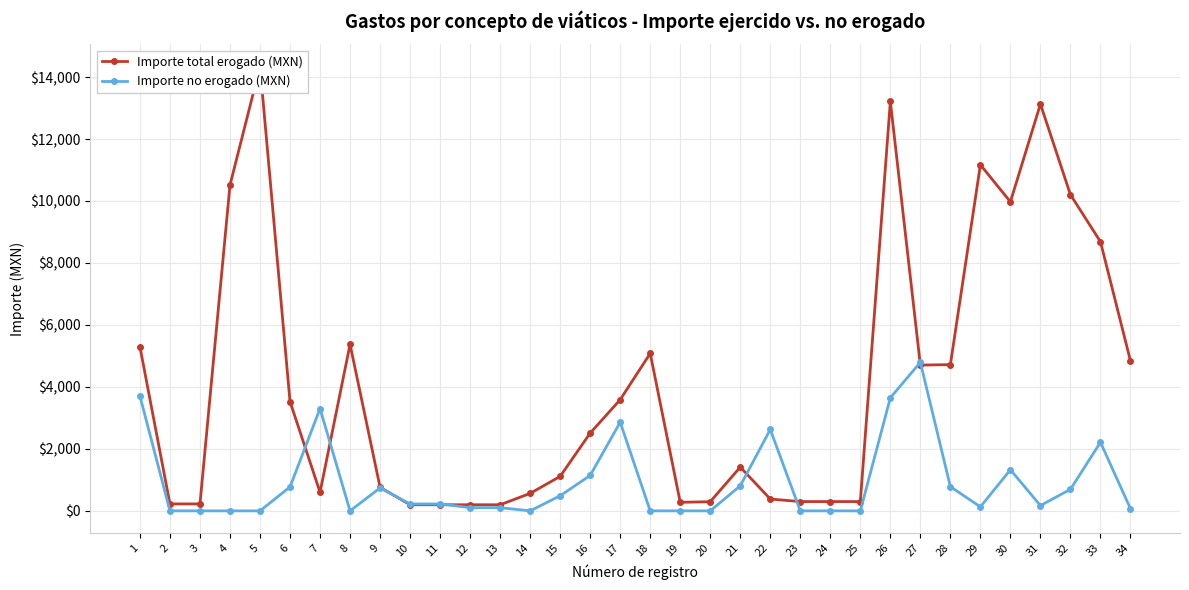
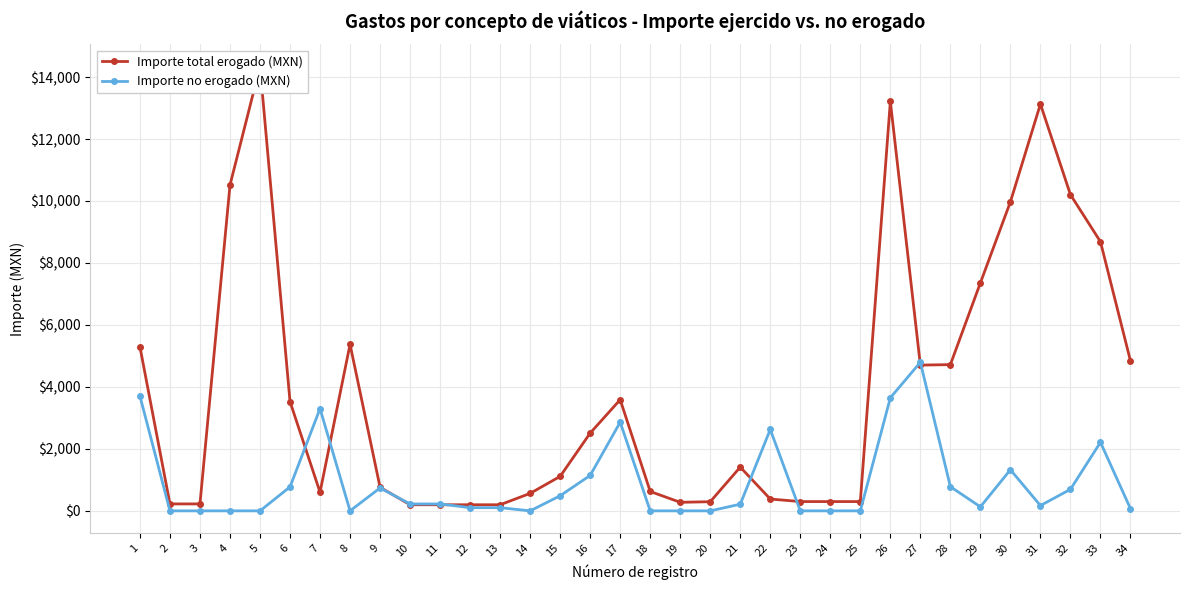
Importe total erogado (MXN), 18: $5,100 -> $600
Importe no erogado (MXN), 21: $800 -> $200
Importe total erogado (MXN), 29: $11,200 -> $7,400
